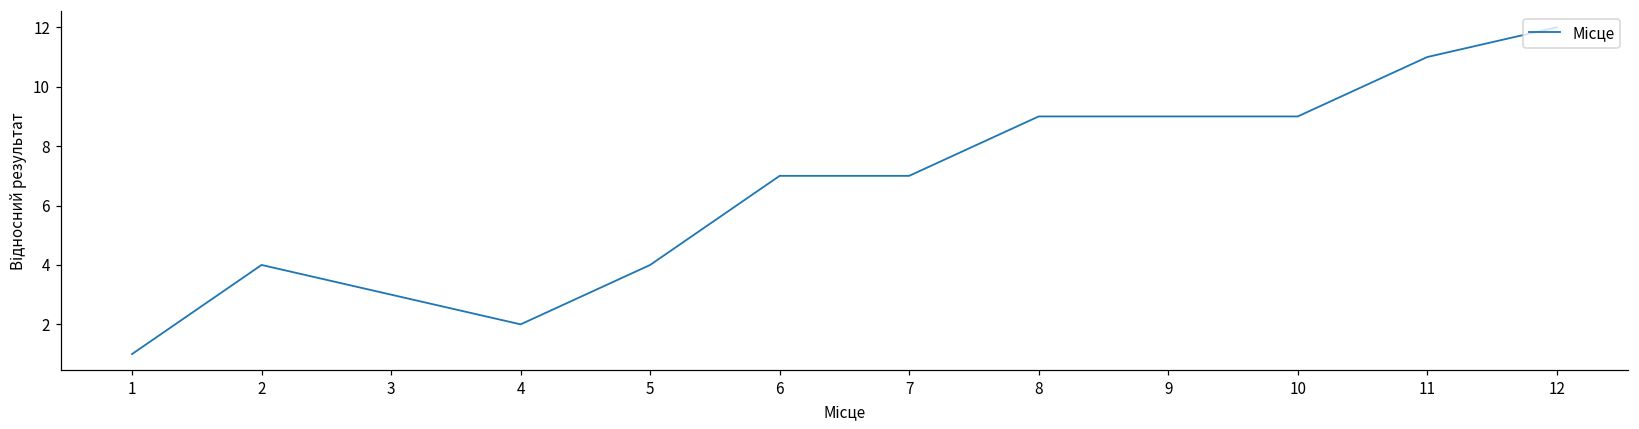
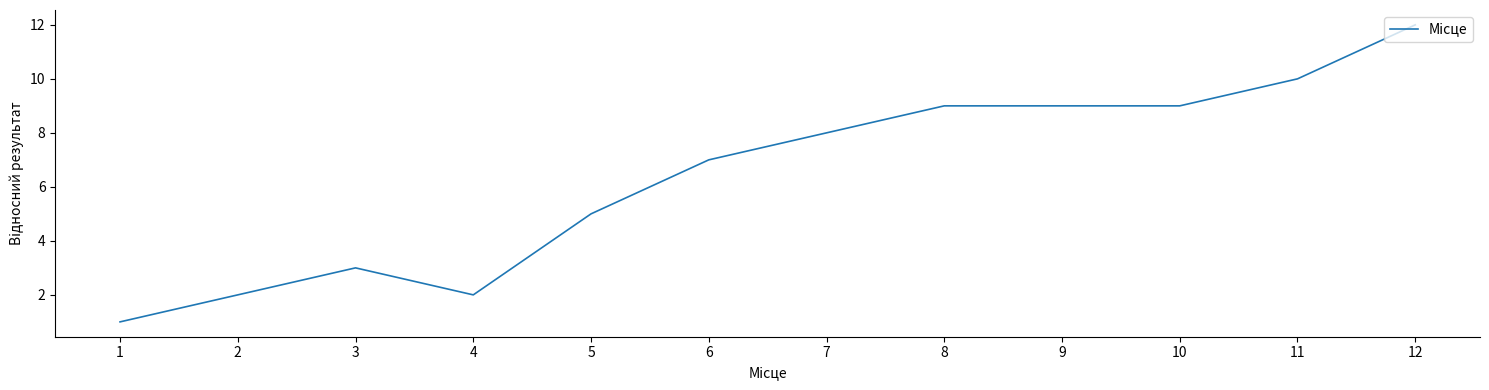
2: 4 -> 2
5: 4 -> 5
7: 7 -> 8
11: 11 -> 10
